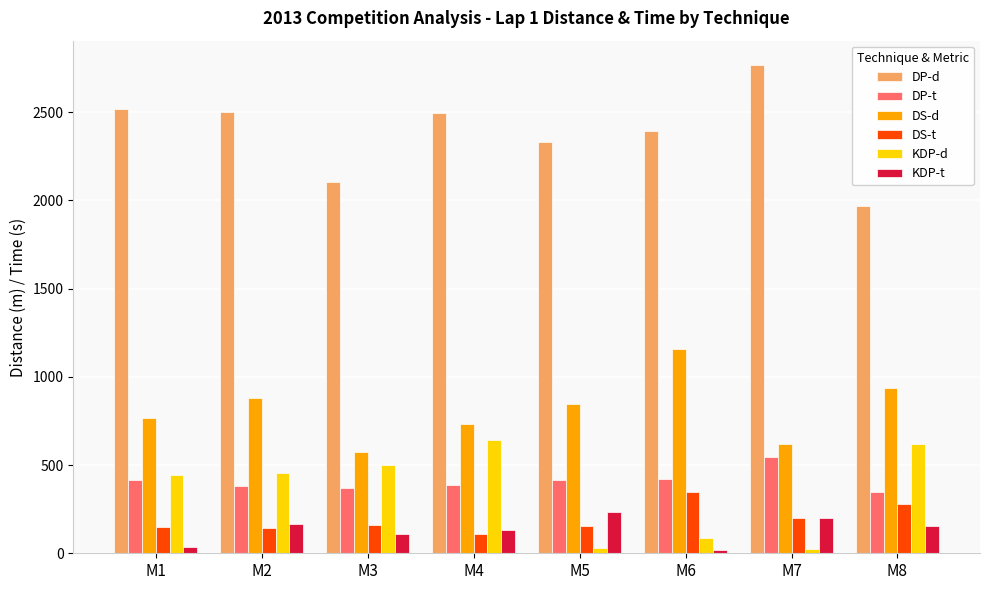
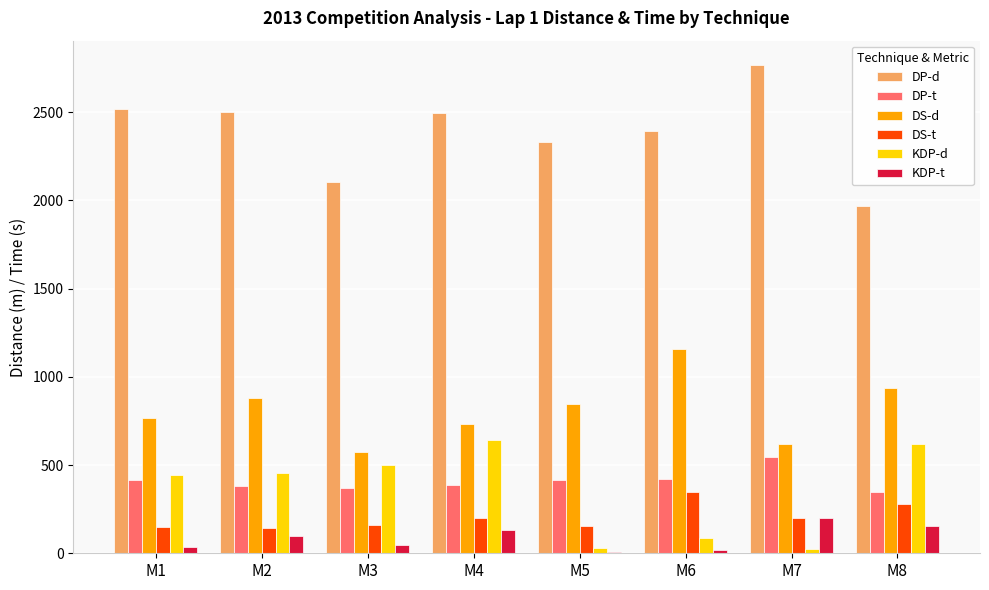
KDP-t, M2: 170 -> 100
KDP-t, M3: 110 -> 50
DS-t, M4: 110 -> 200
KDP-t, M5: 230 -> 10
